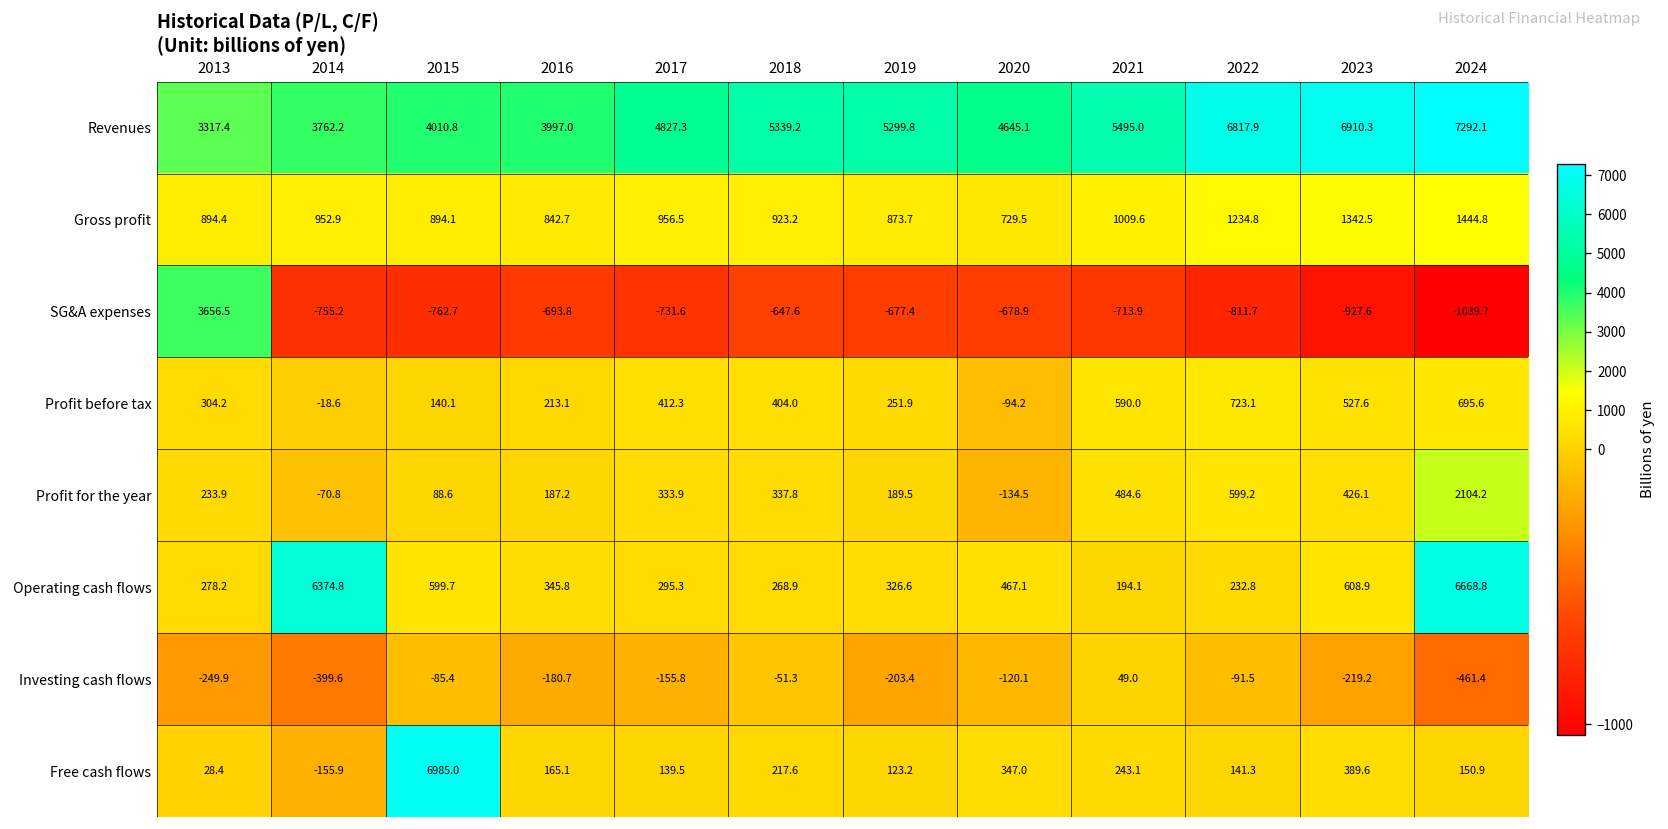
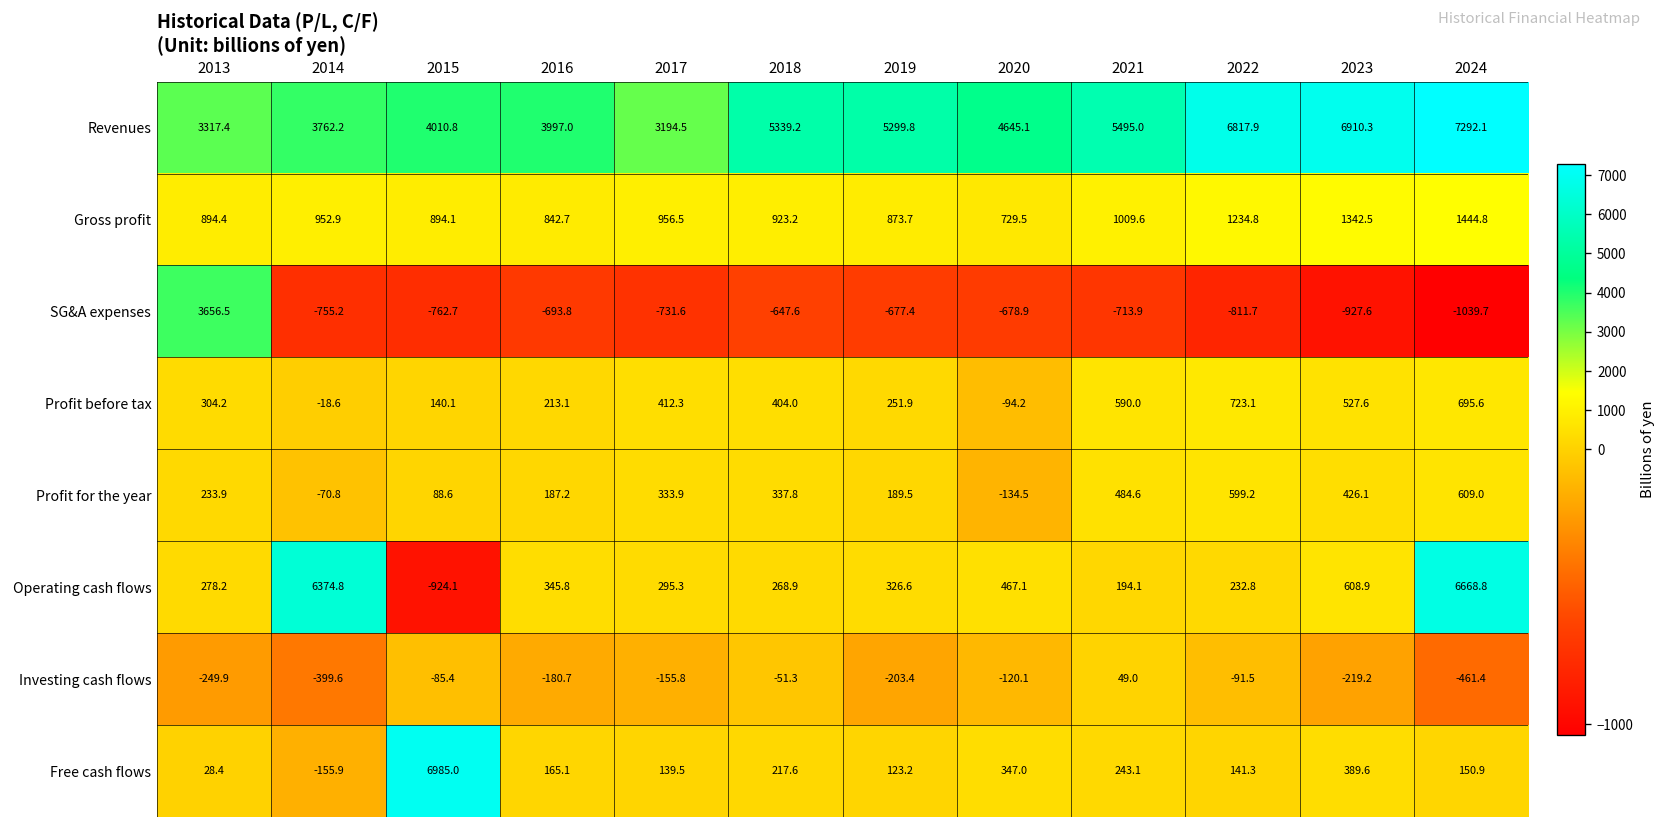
Revenues, 2017: 4827.3 -> 3194.5
Profit for the year, 2024: 2104.2 -> 609.0
Operating cash flows, 2015: 599.7 -> -924.1
